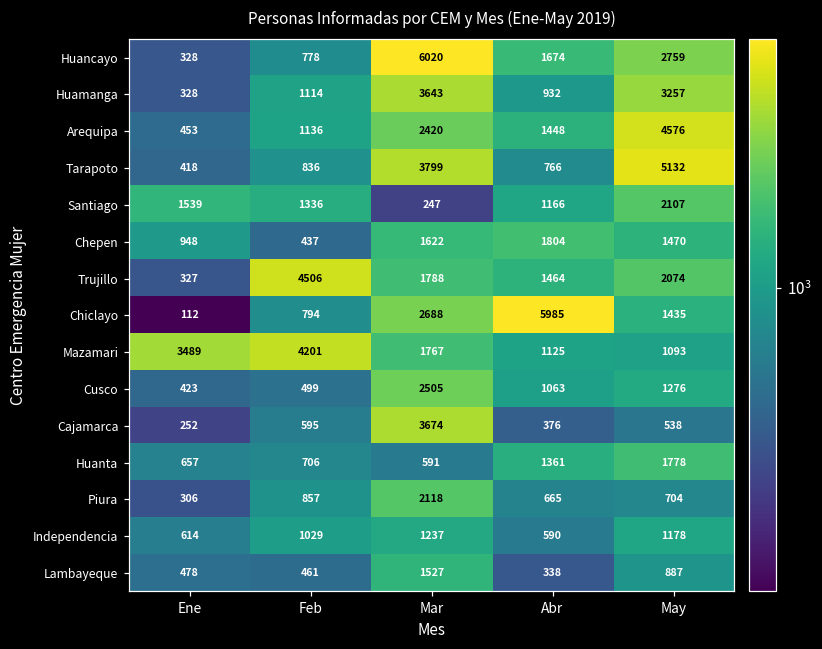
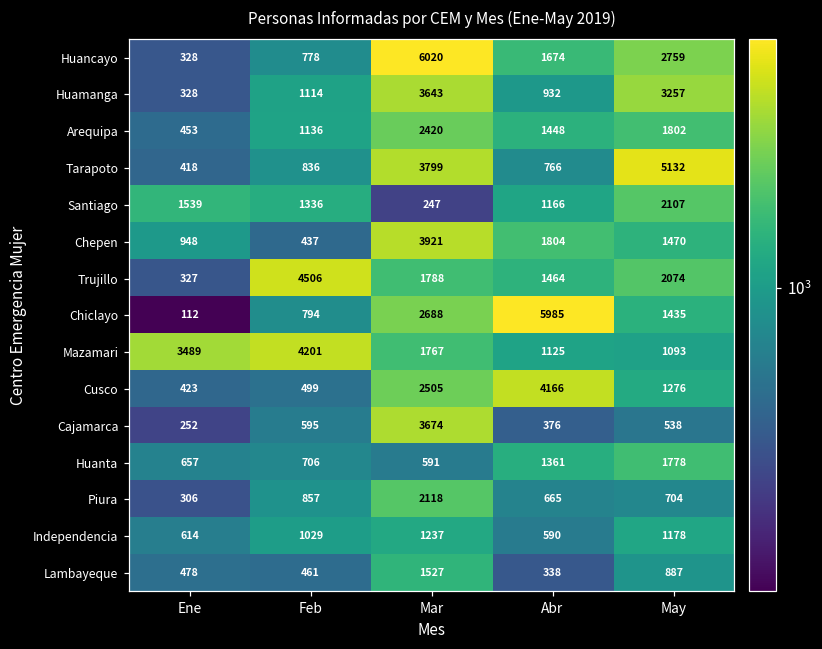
Arequipa, May: 4576 -> 1802
Chepen, Mar: 1622 -> 3921
Cusco, Abr: 1063 -> 4166
